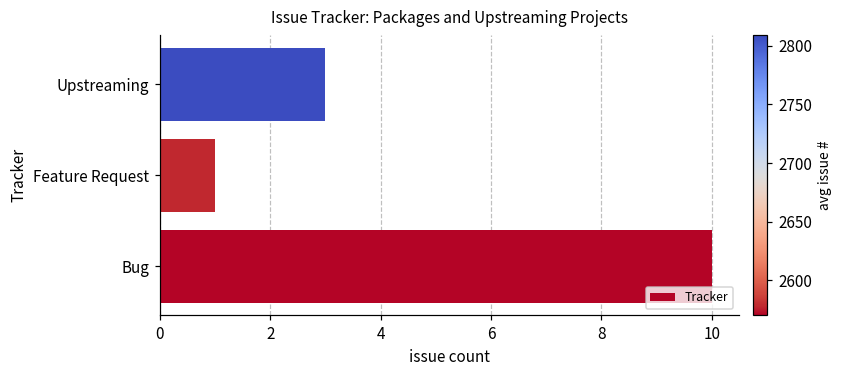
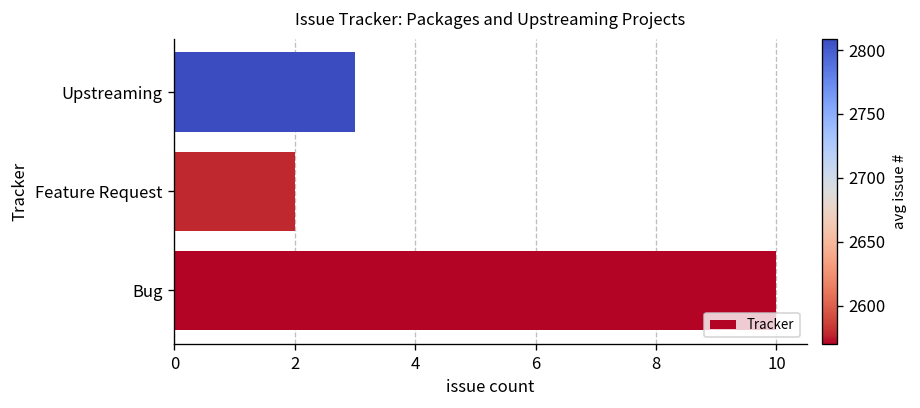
Feature Request: 1 -> 2
